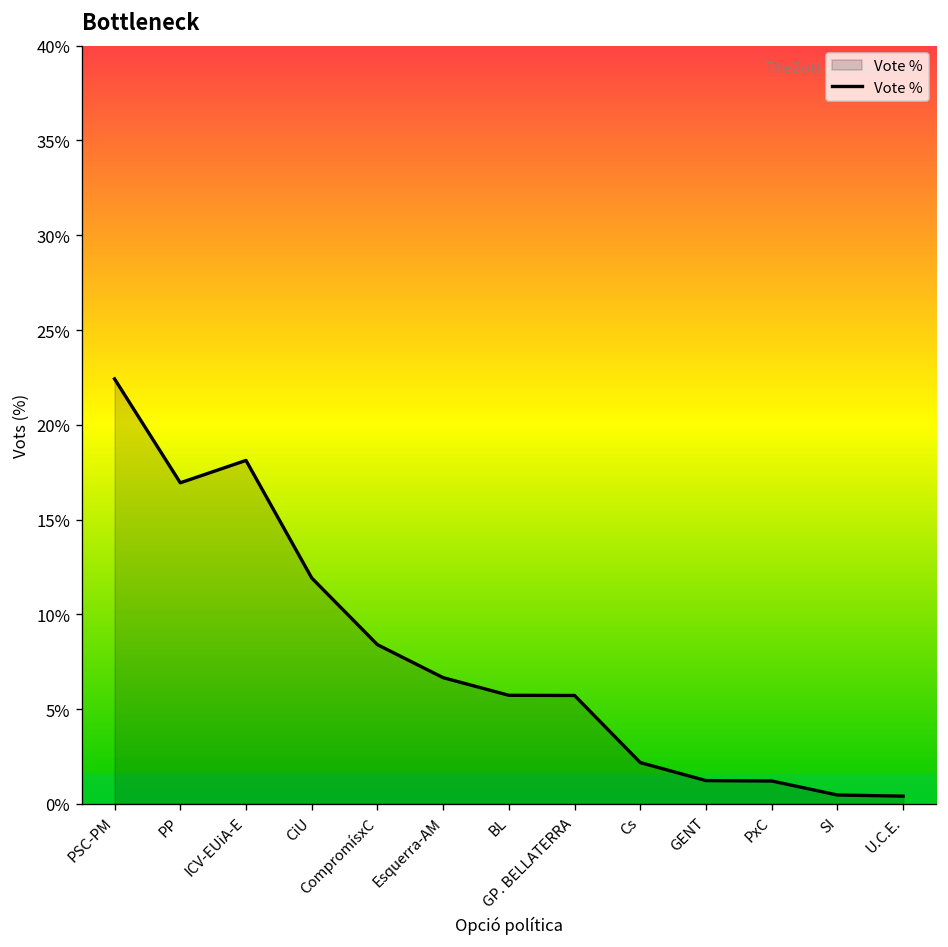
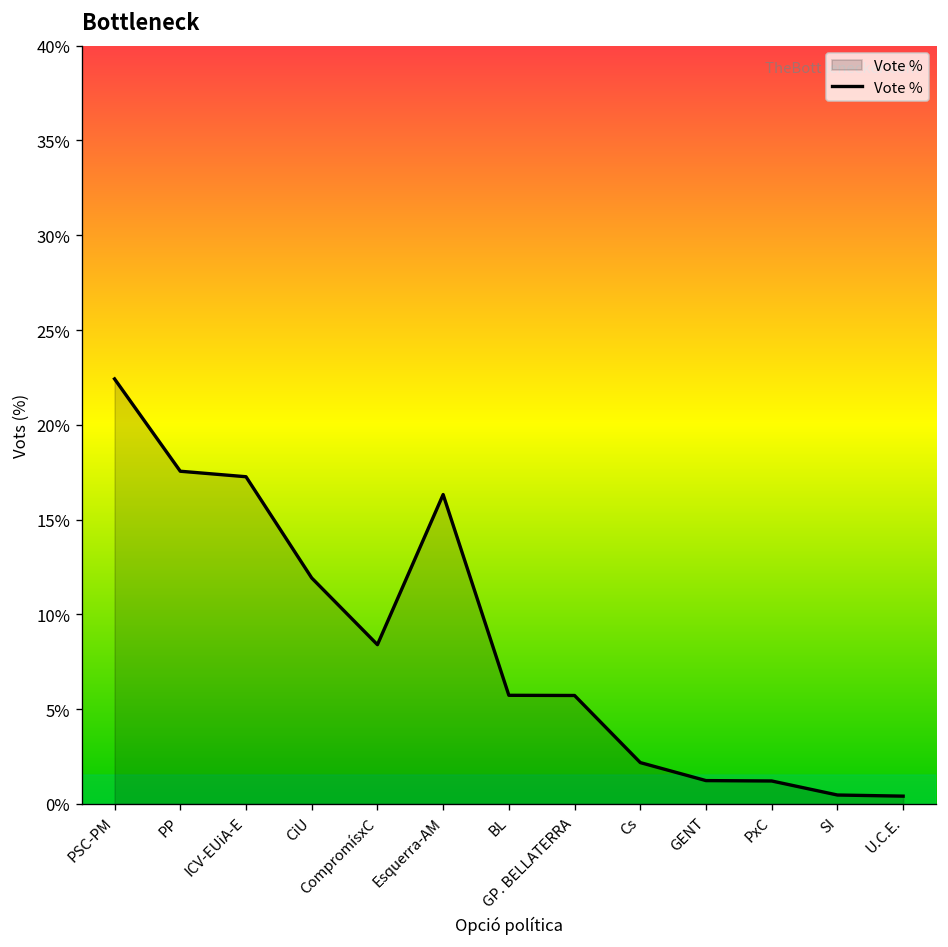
PP: 16.9% -> 17.6%
ICV-EUiA-E: 18.1% -> 17.3%
Esquerra-AM: 6.7% -> 16.3%
